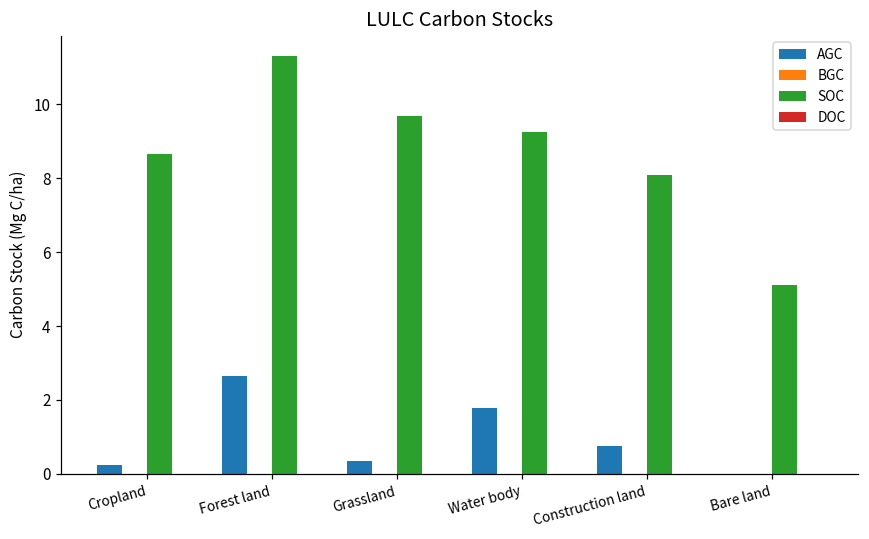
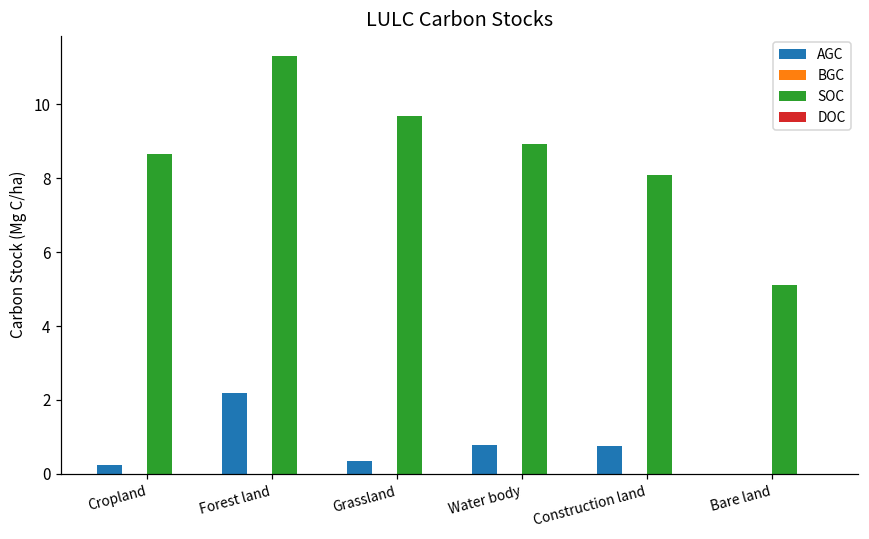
AGC, Forest land: 2.7 -> 2.2
AGC, Water body: 1.8 -> 0.8
SOC, Water body: 9.3 -> 8.9
